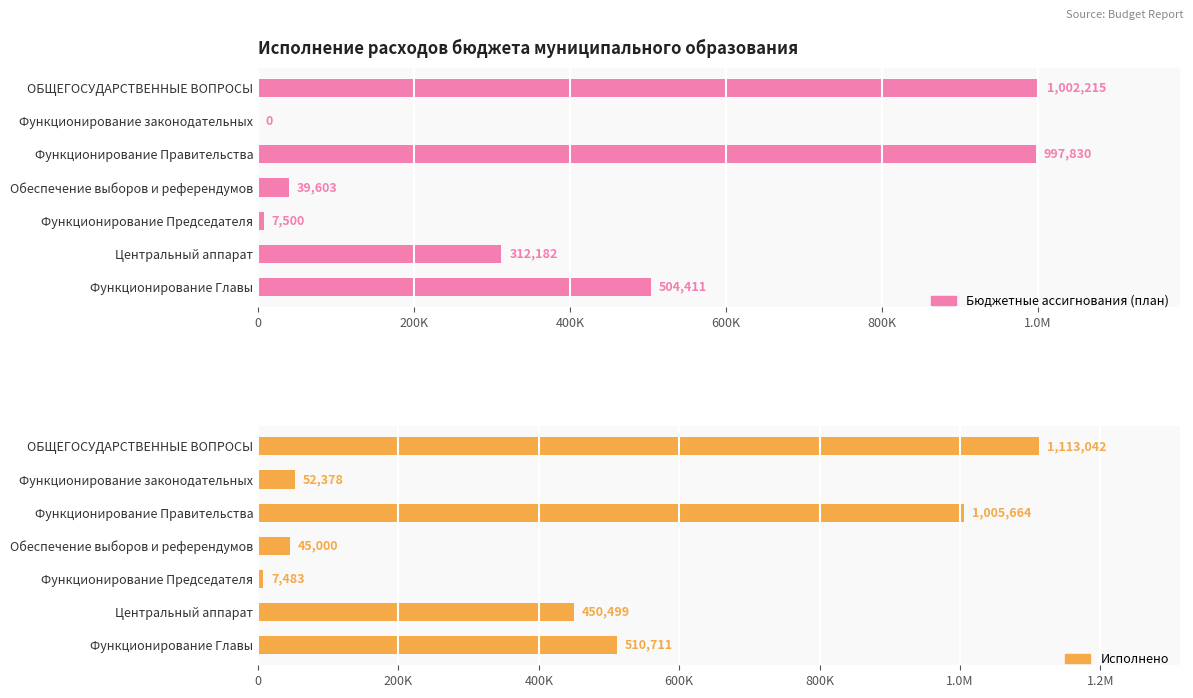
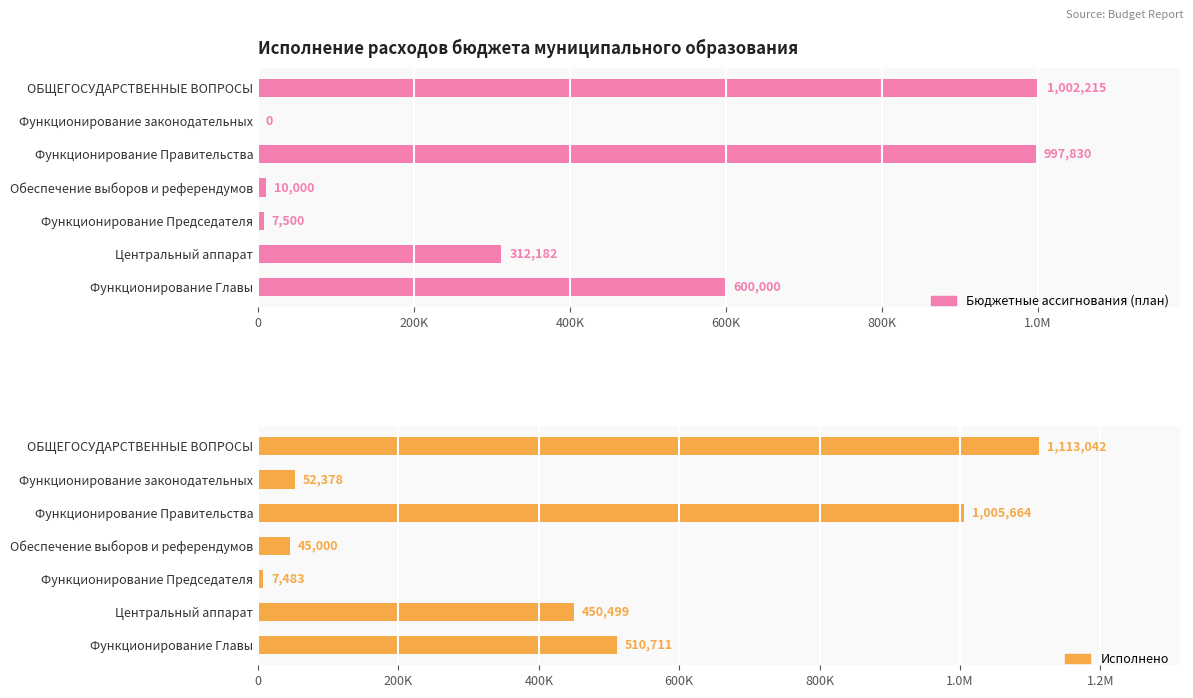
Исполнение расходов бюджета муниципального образования, Обеспечение выборов и референдумов: 39,603 -> 10,000
Исполнение расходов бюджета муниципального образования, Функционирование Главы: 504,411 -> 600,000
